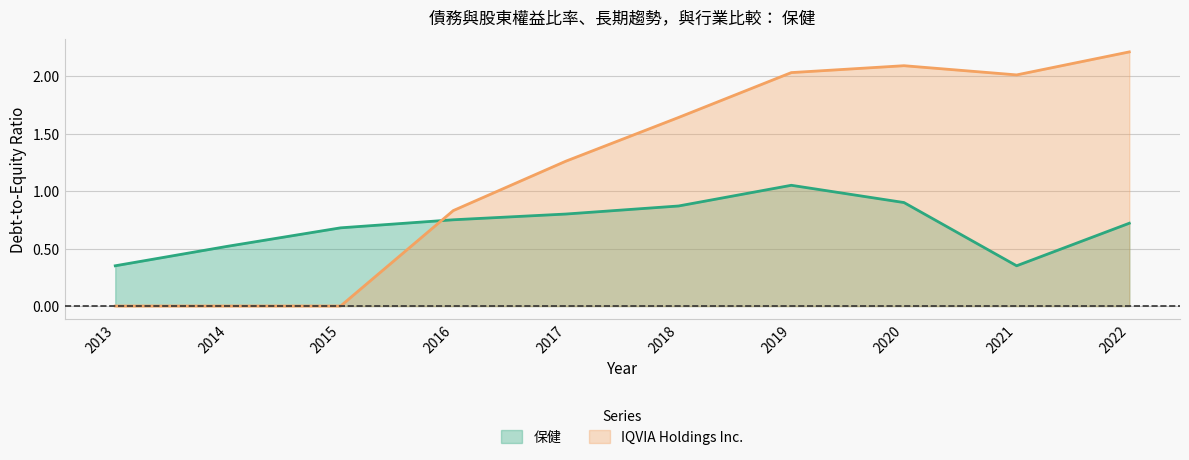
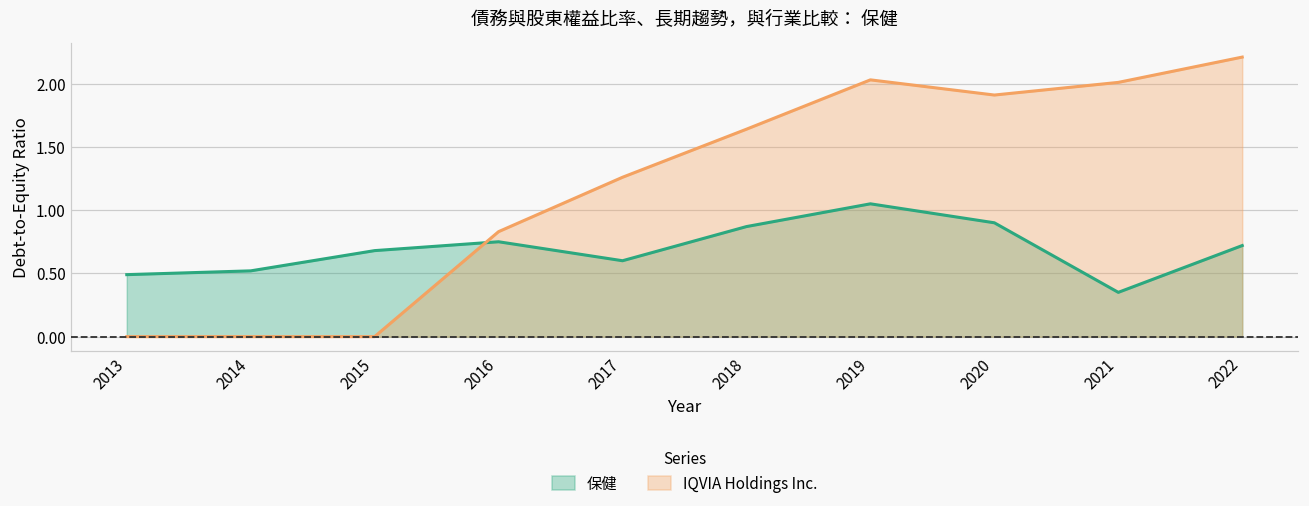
保健, 2013: 0.35 -> 0.49
保健, 2017: 0.8 -> 0.6
IQVIA Holdings Inc., 2020: 2.09 -> 1.91
